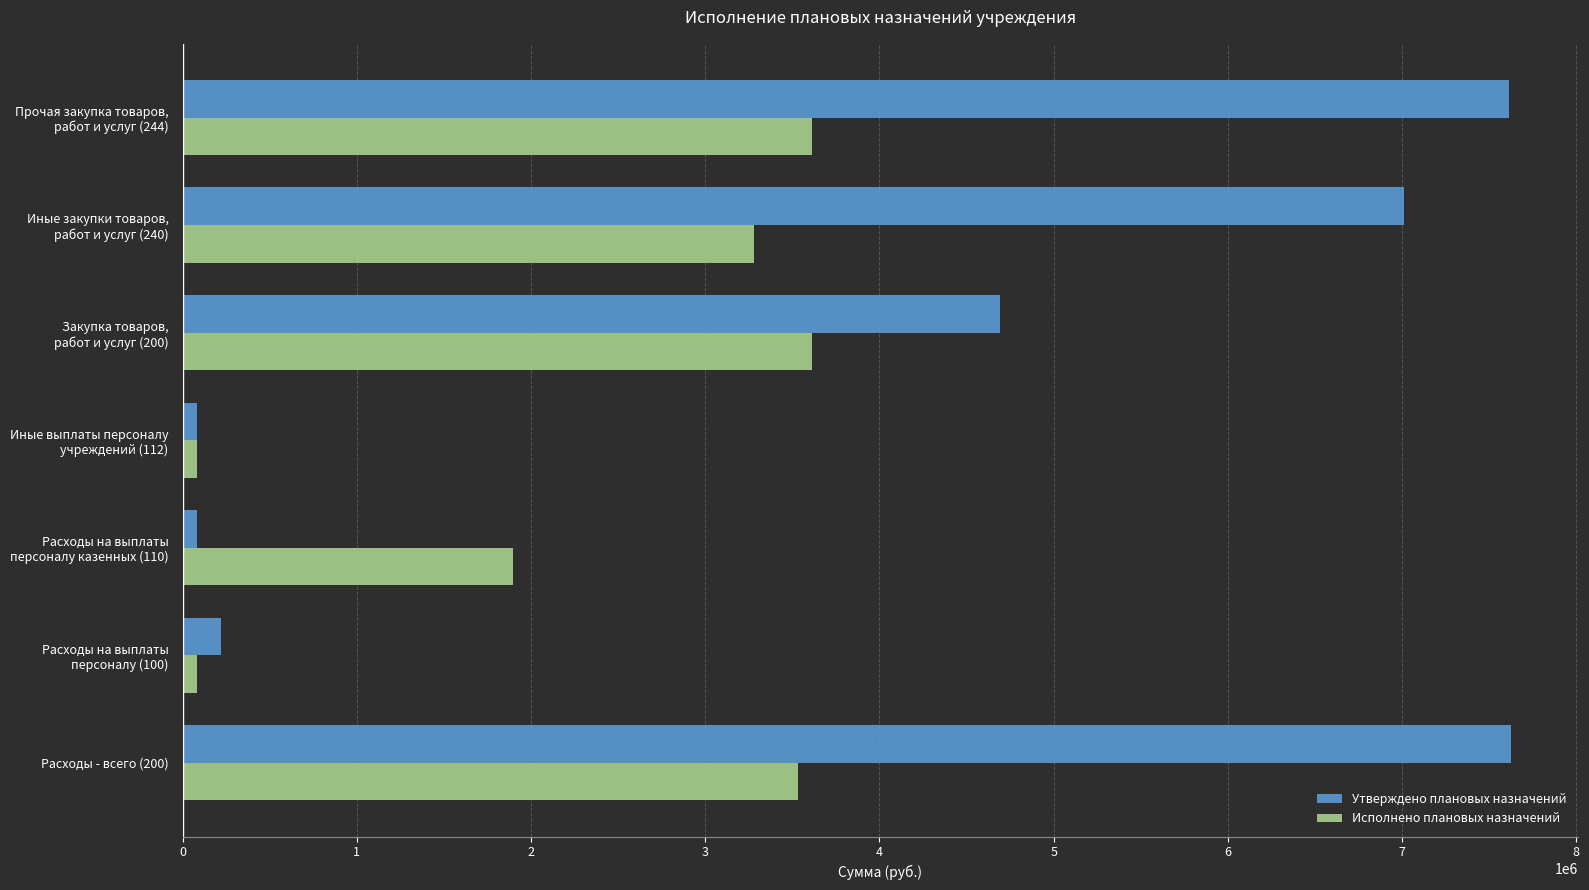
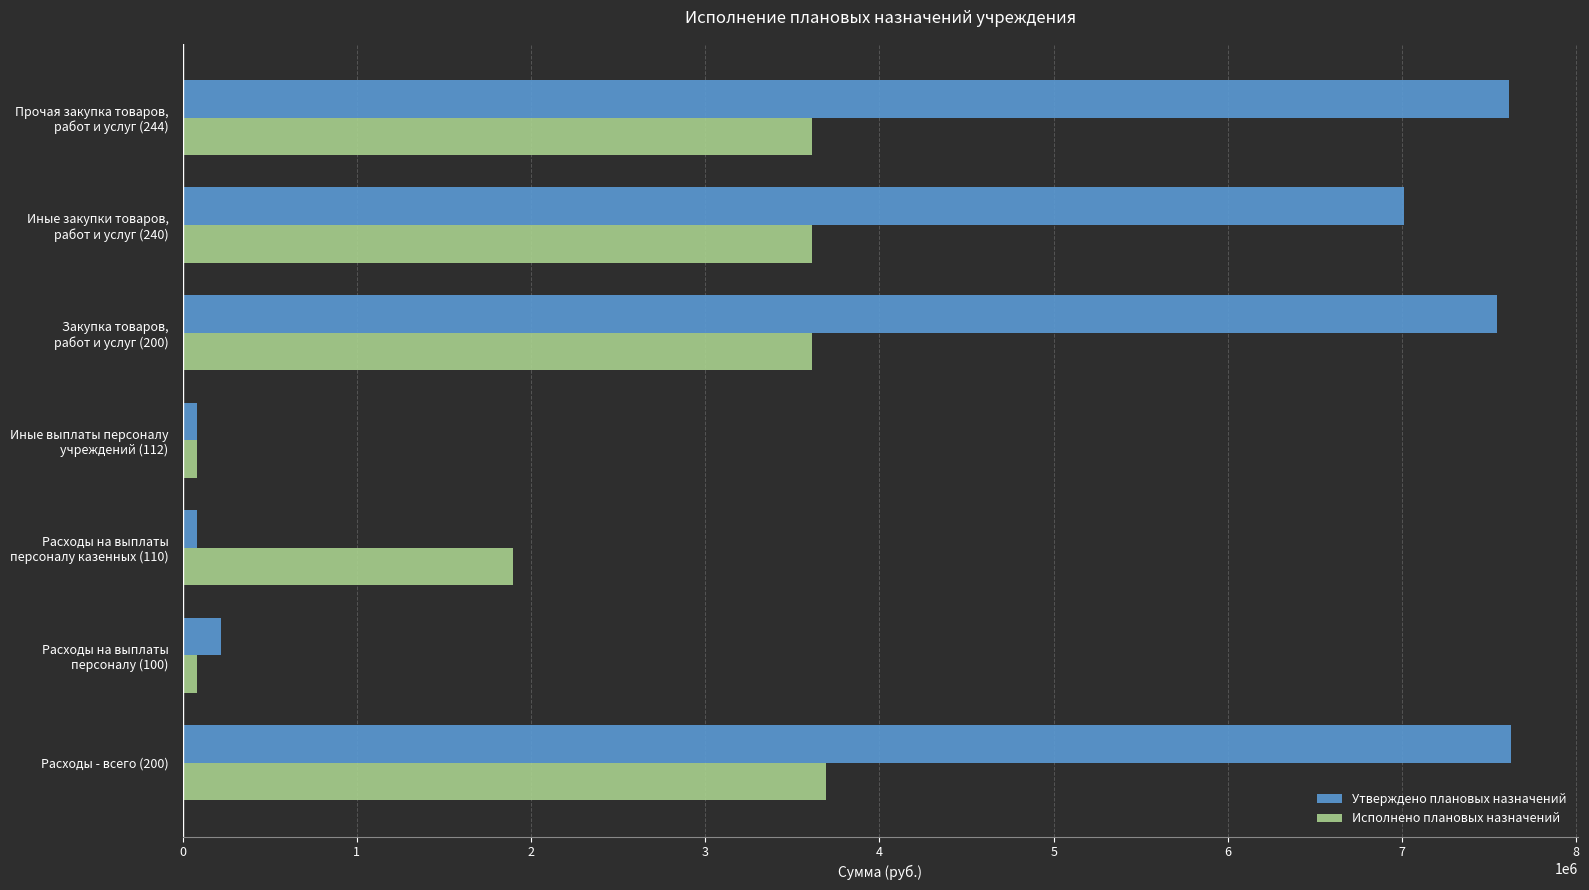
Исполнено плановых назначений, Иные закупки товаров, работ и услуг (240): 3280000 -> 3610000
Утверждено плановых назначений, Закупка товаров, работ и услуг (200): 4690000 -> 7540000
Исполнено плановых назначений, Расходы - всего (200): 3530000 -> 3700000
